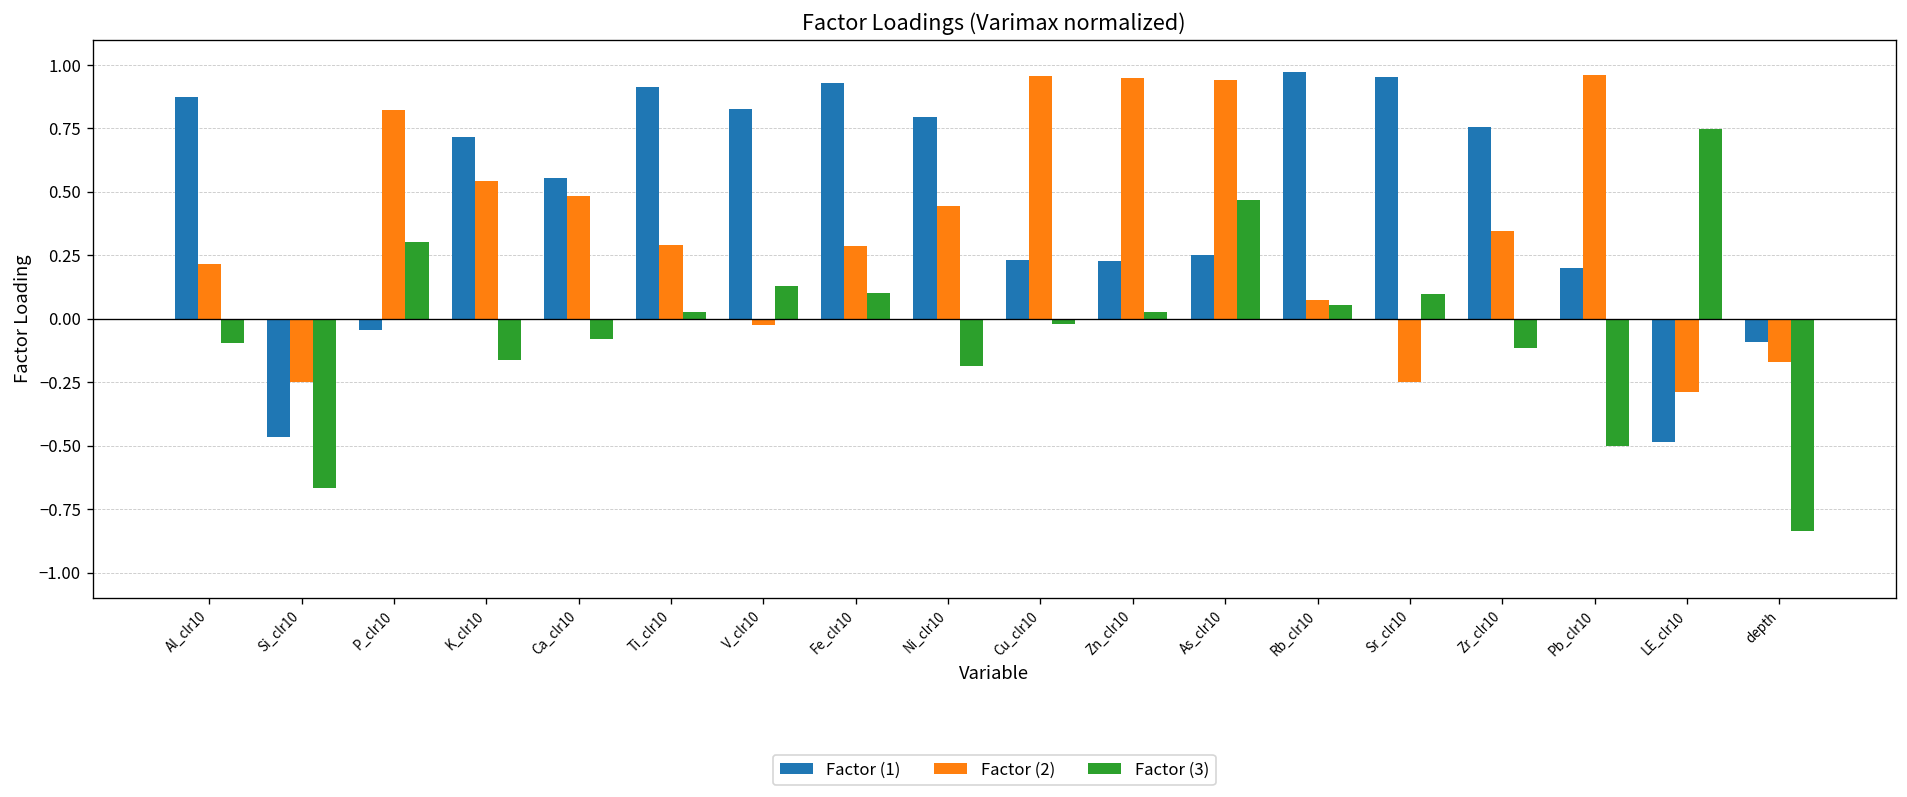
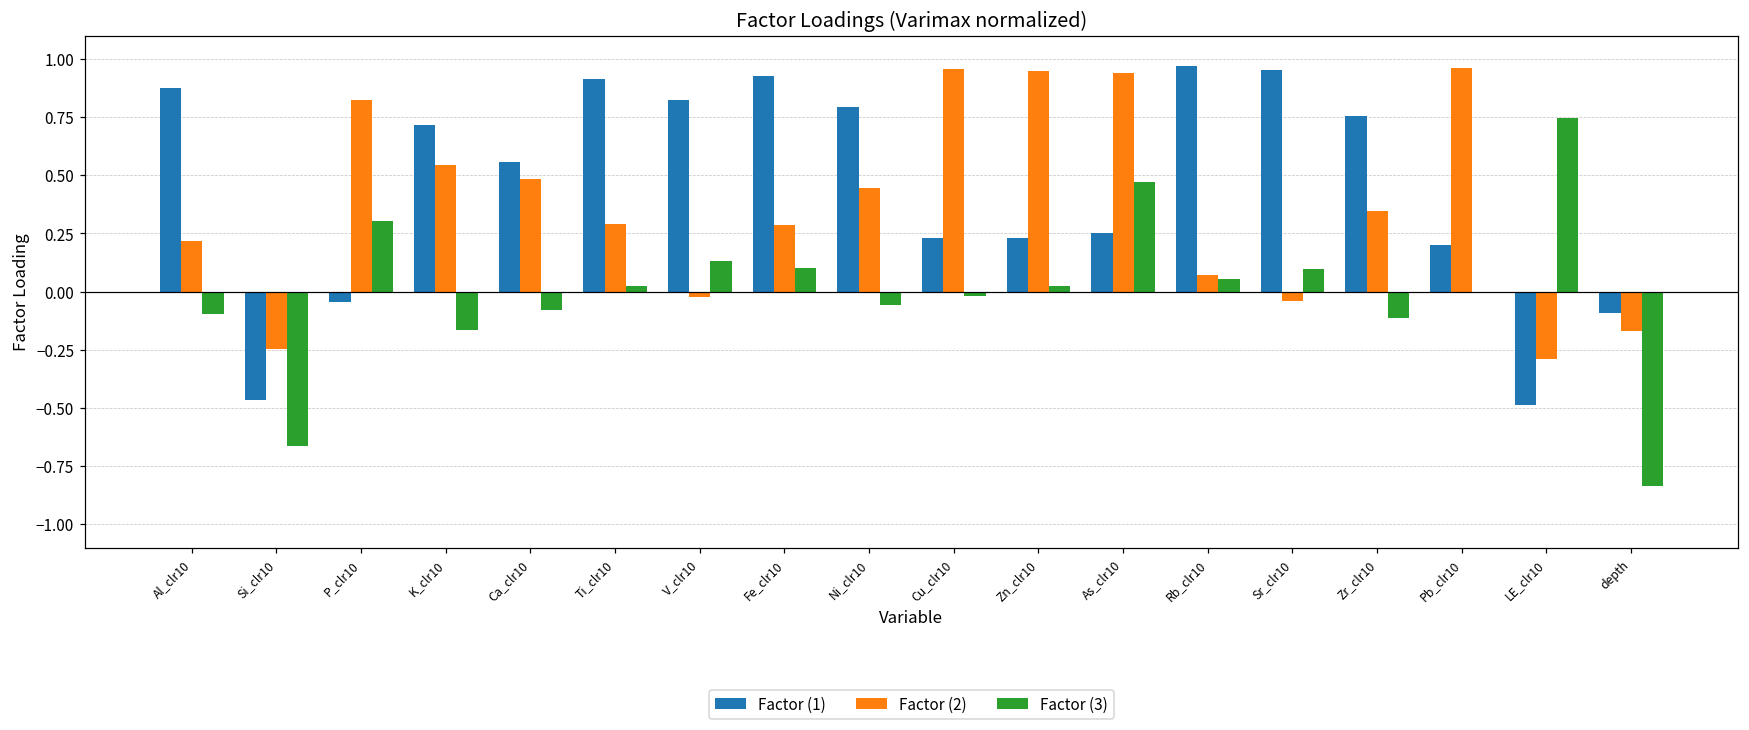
Factor (3), Ni_clr10: -0.19 -> -0.06
Factor (2), Sr_clr10: -0.25 -> -0.04
Factor (3), Pb_clr10: -0.50 -> -0.01
